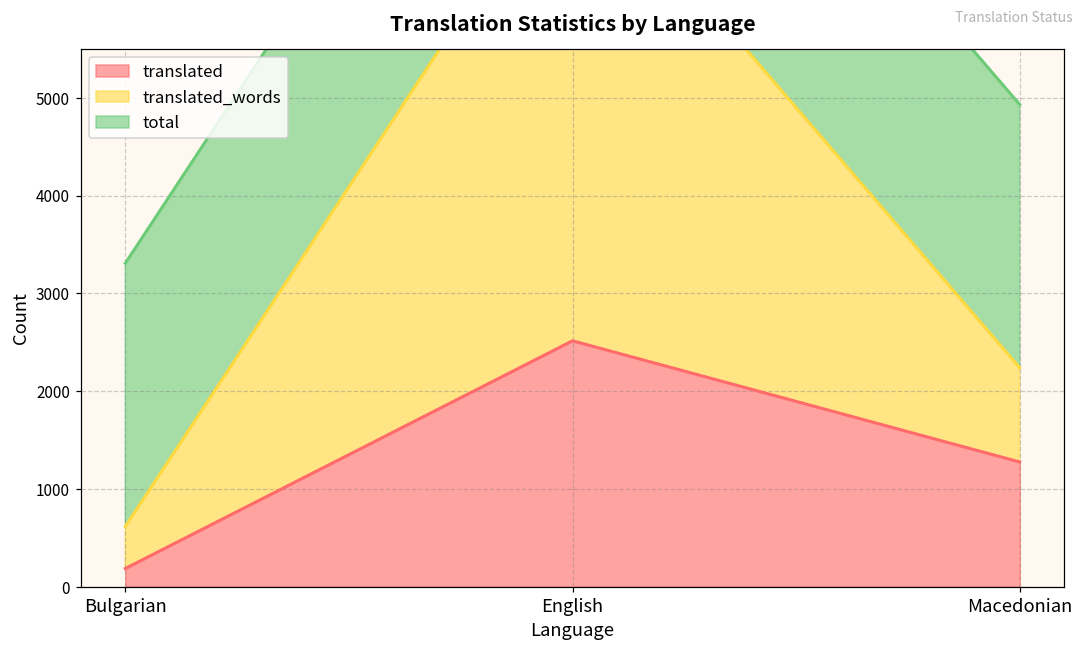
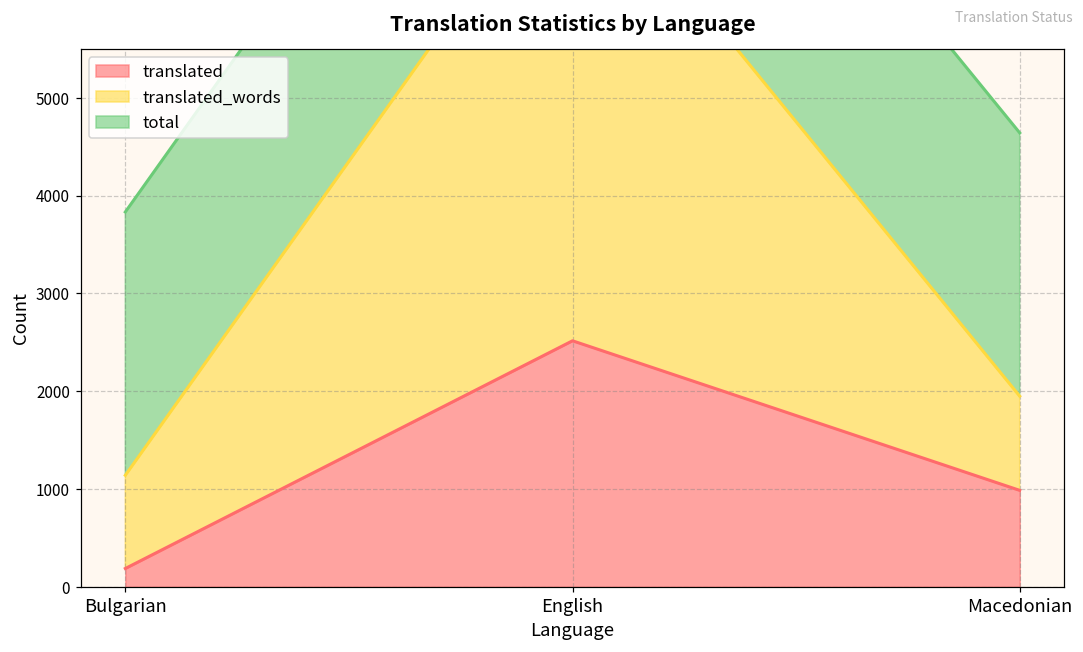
translated_words, Bulgarian: 400 -> 1000
translated, Macedonian: 1300 -> 1000
